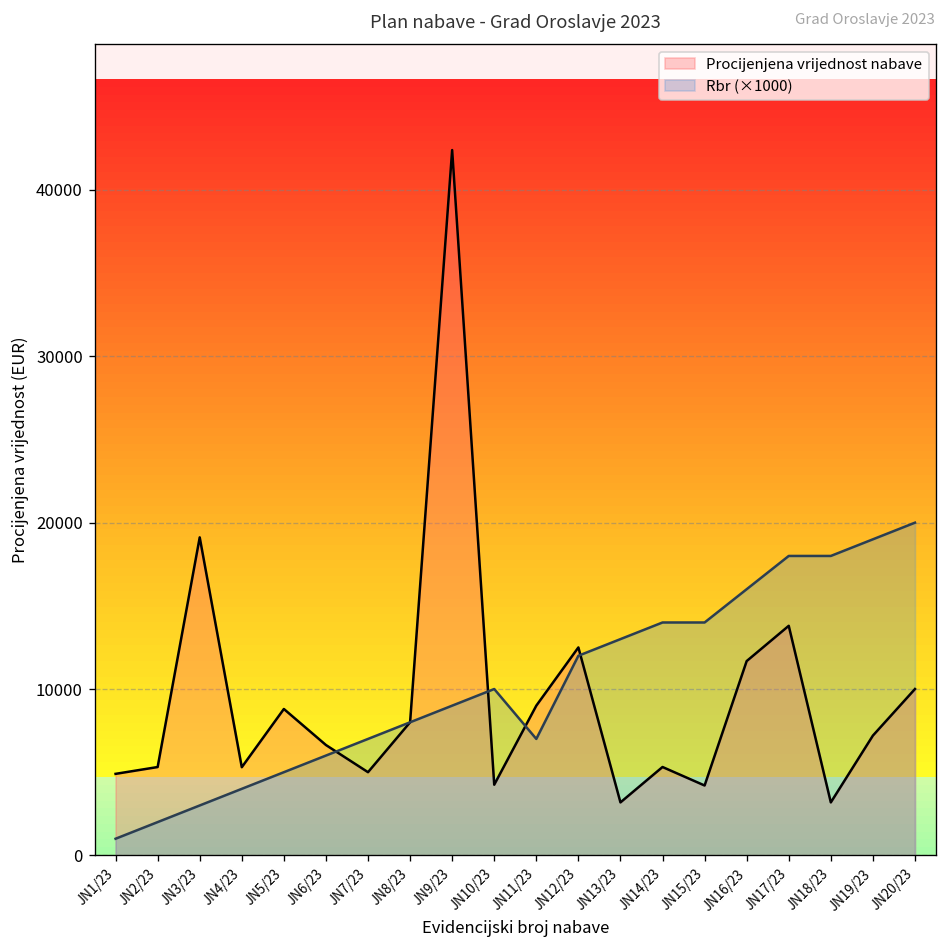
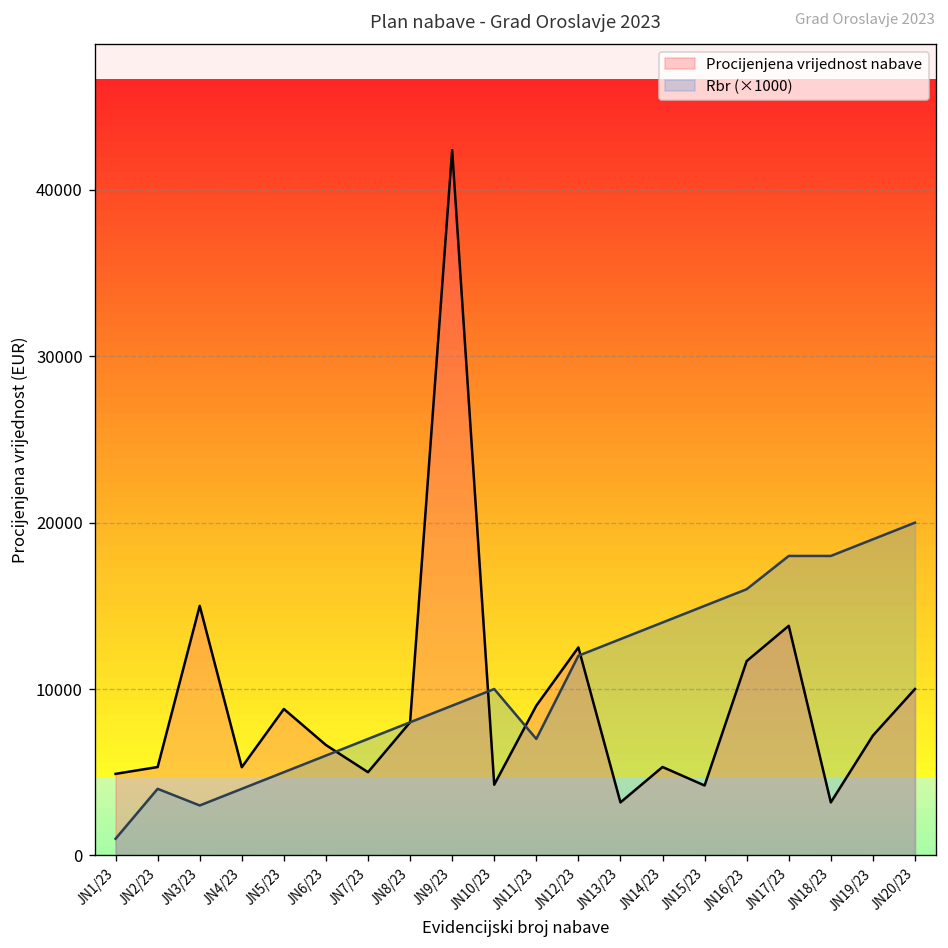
Rbr (×1000), JN2/23: 2000 -> 4000
Procijenjena vrijednost nabave, JN3/23: 19100 -> 15000
Rbr (×1000), JN15/23: 14000 -> 15000
